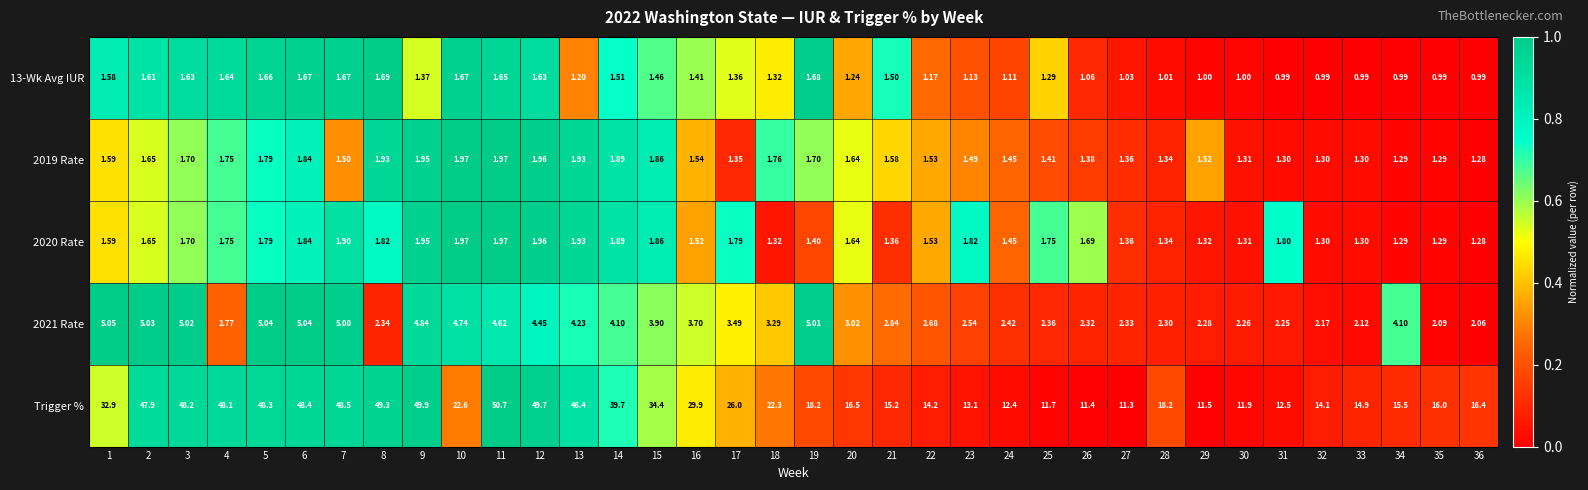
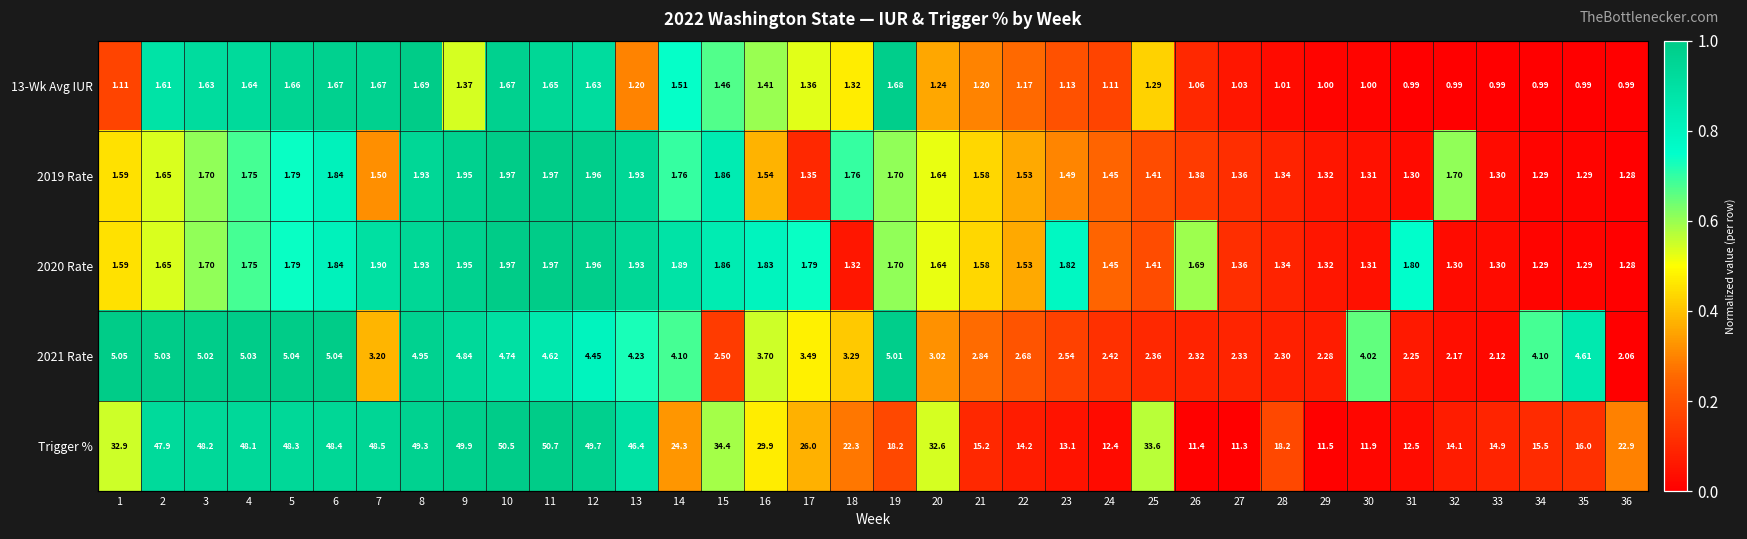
13-Wk Avg IUR, 1: 1.58 -> 1.11
13-Wk Avg IUR, 21: 1.50 -> 1.20
2019 Rate, 14: 1.89 -> 1.76
2019 Rate, 29: 1.52 -> 1.32
2019 Rate, 32: 1.30 -> 1.70
2020 Rate, 8: 1.82 -> 1.93
2020 Rate, 16: 1.52 -> 1.83
2020 Rate, 19: 1.40 -> 1.70
2020 Rate, 21: 1.36 -> 1.58
2020 Rate, 25: 1.75 -> 1.41
2021 Rate, 4: 2.77 -> 5.03
2021 Rate, 7: 5.00 -> 3.20
2021 Rate, 8: 2.34 -> 4.95
2021 Rate, 15: 3.90 -> 2.50
2021 Rate, 30: 2.26 -> 4.02
2021 Rate, 35: 2.09 -> 4.61
Trigger %, 10: 22.6 -> 50.5
Trigger %, 14: 39.7 -> 24.3
Trigger %, 20: 16.5 -> 32.6
Trigger %, 25: 11.7 -> 33.6
Trigger %, 36: 16.4 -> 22.9
